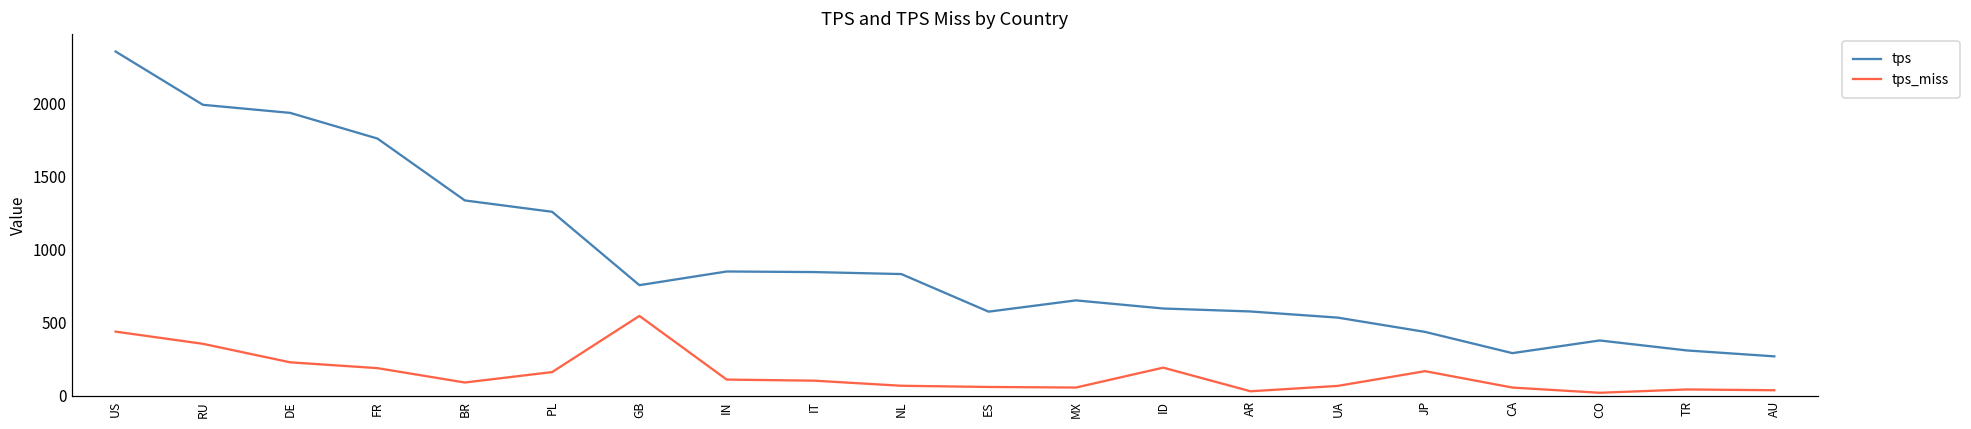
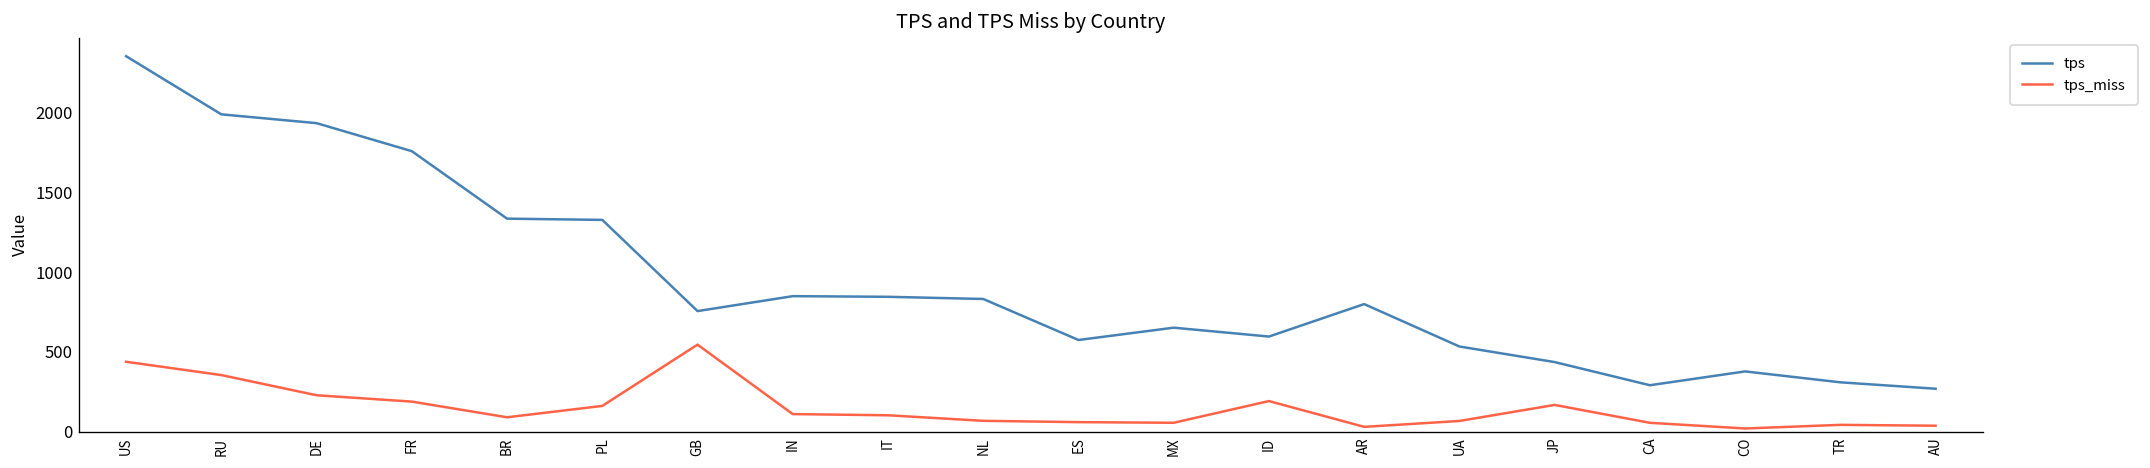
tps, PL: 1260 -> 1330
tps, AR: 580 -> 800
